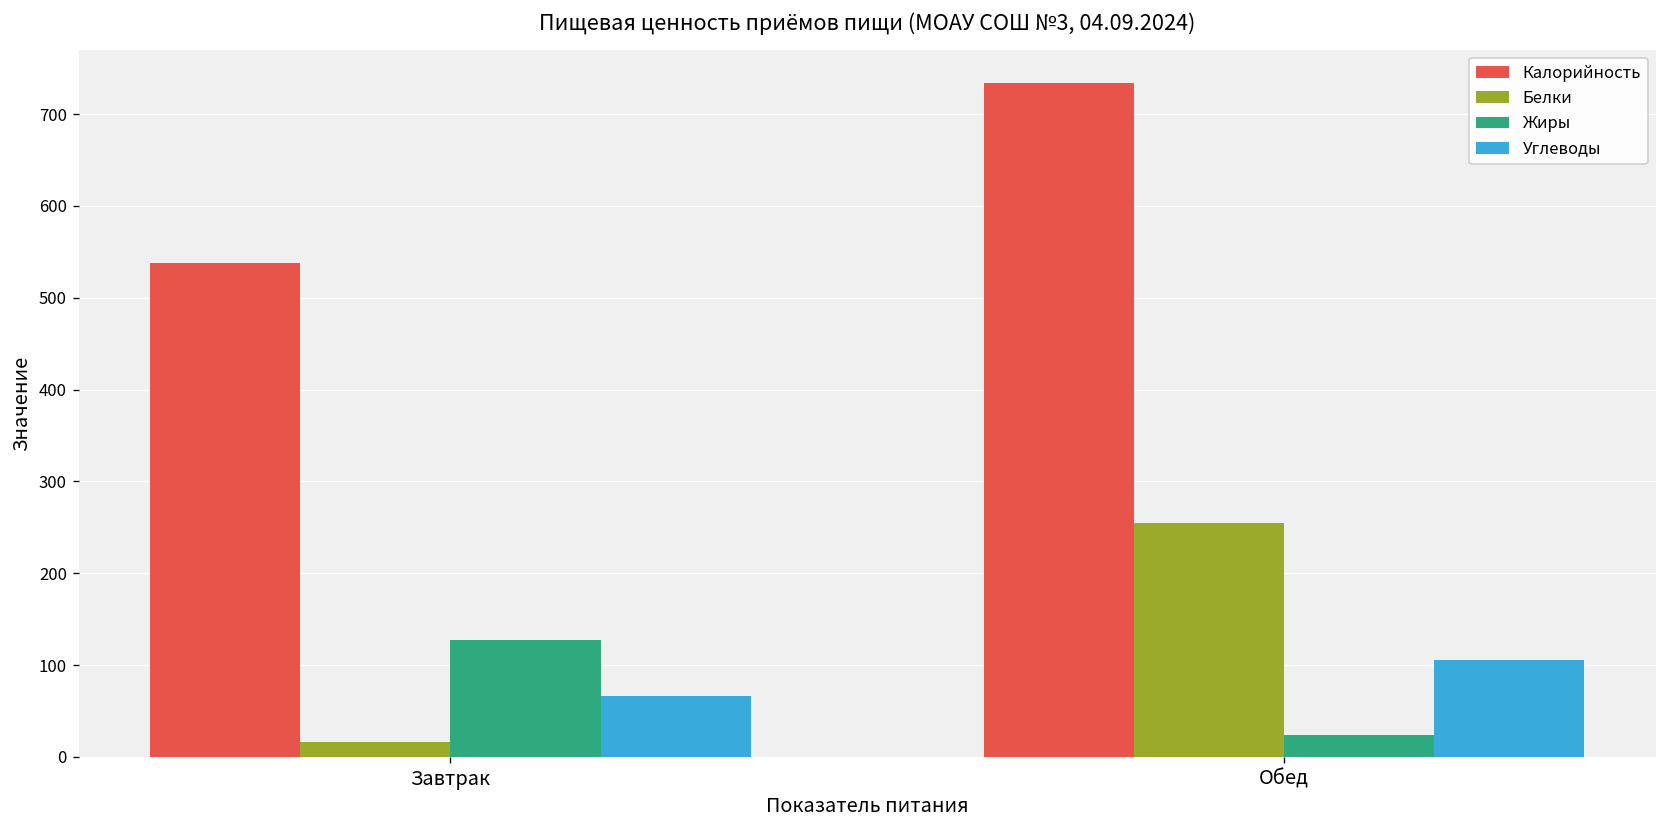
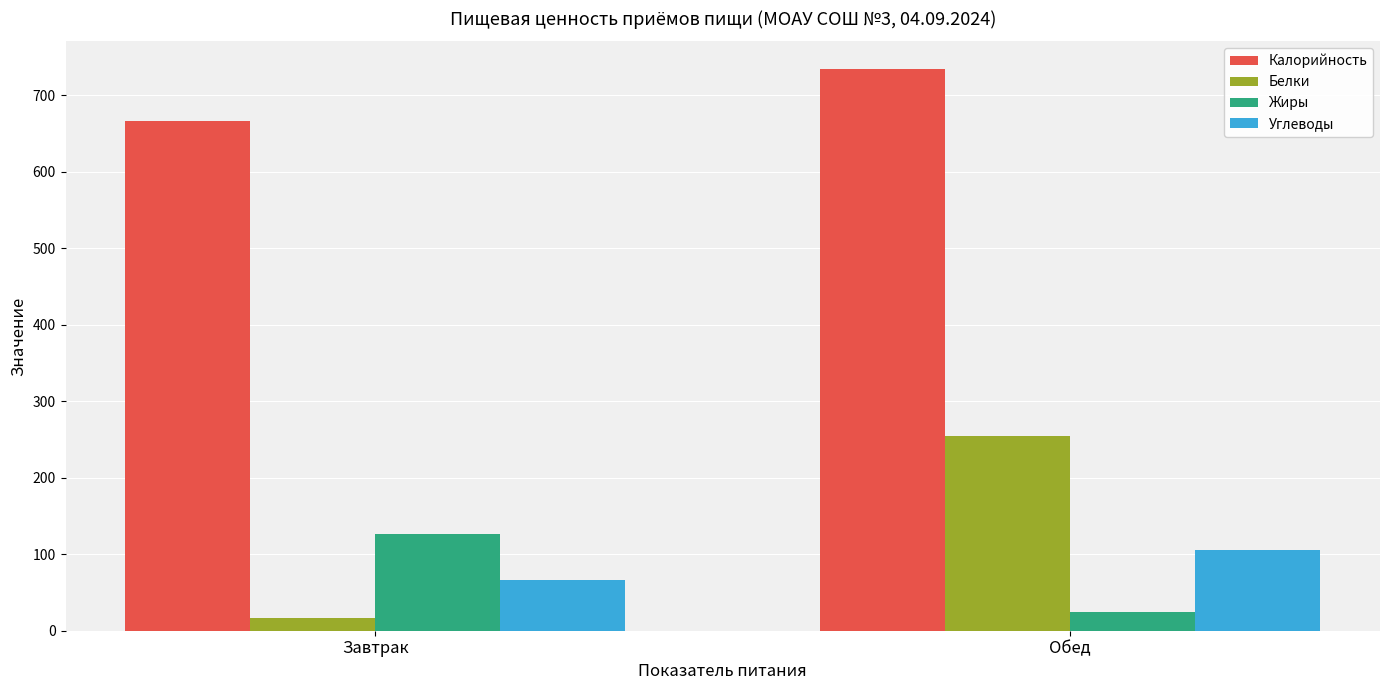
Калорийность, Завтрак: 540 -> 670
